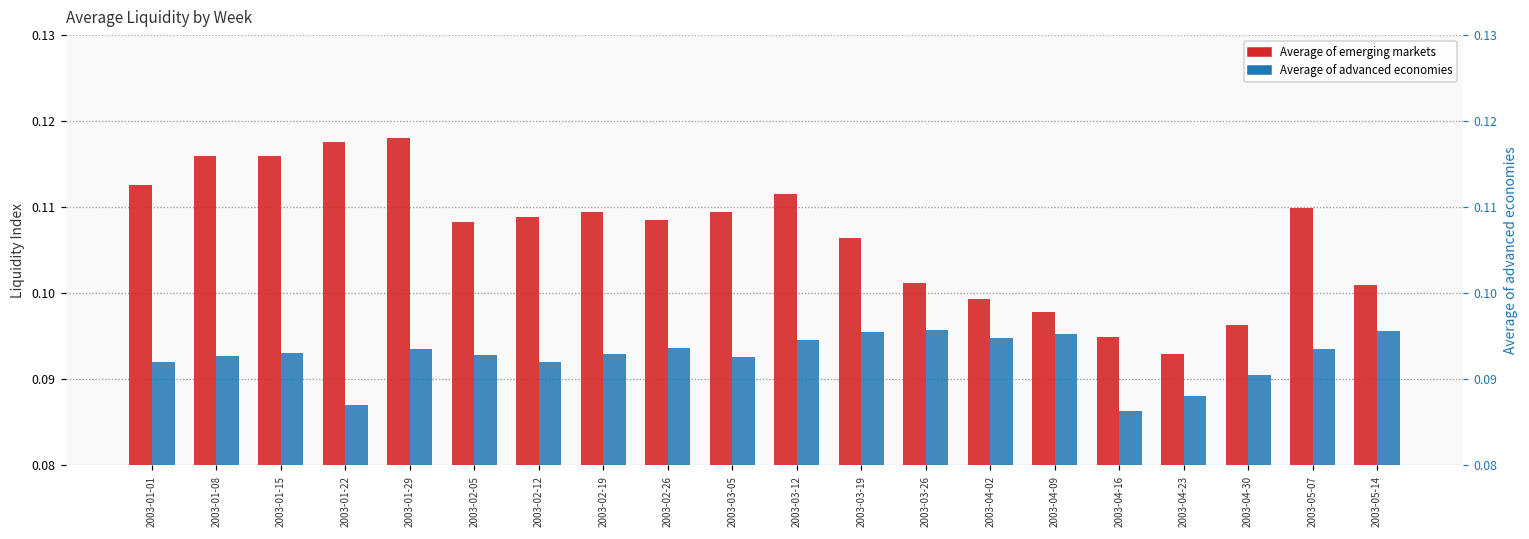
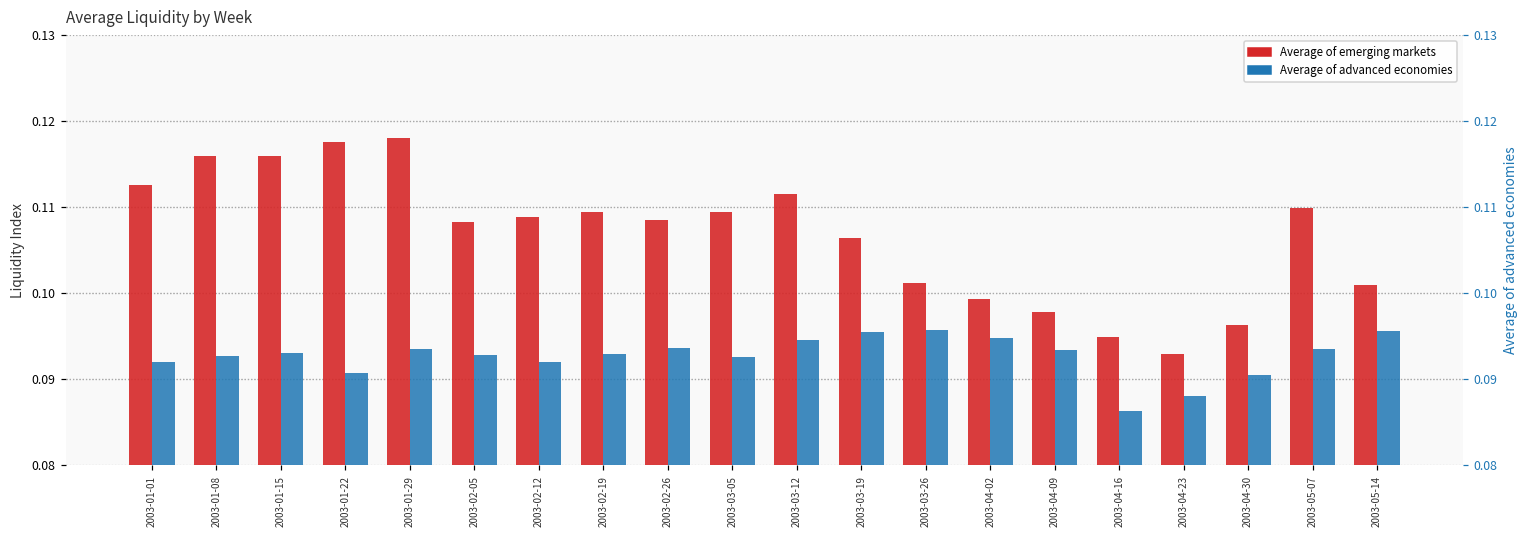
Average of advanced economies, 2003-01-22: 0.087 -> 0.091
Average of advanced economies, 2003-04-09: 0.095 -> 0.093
